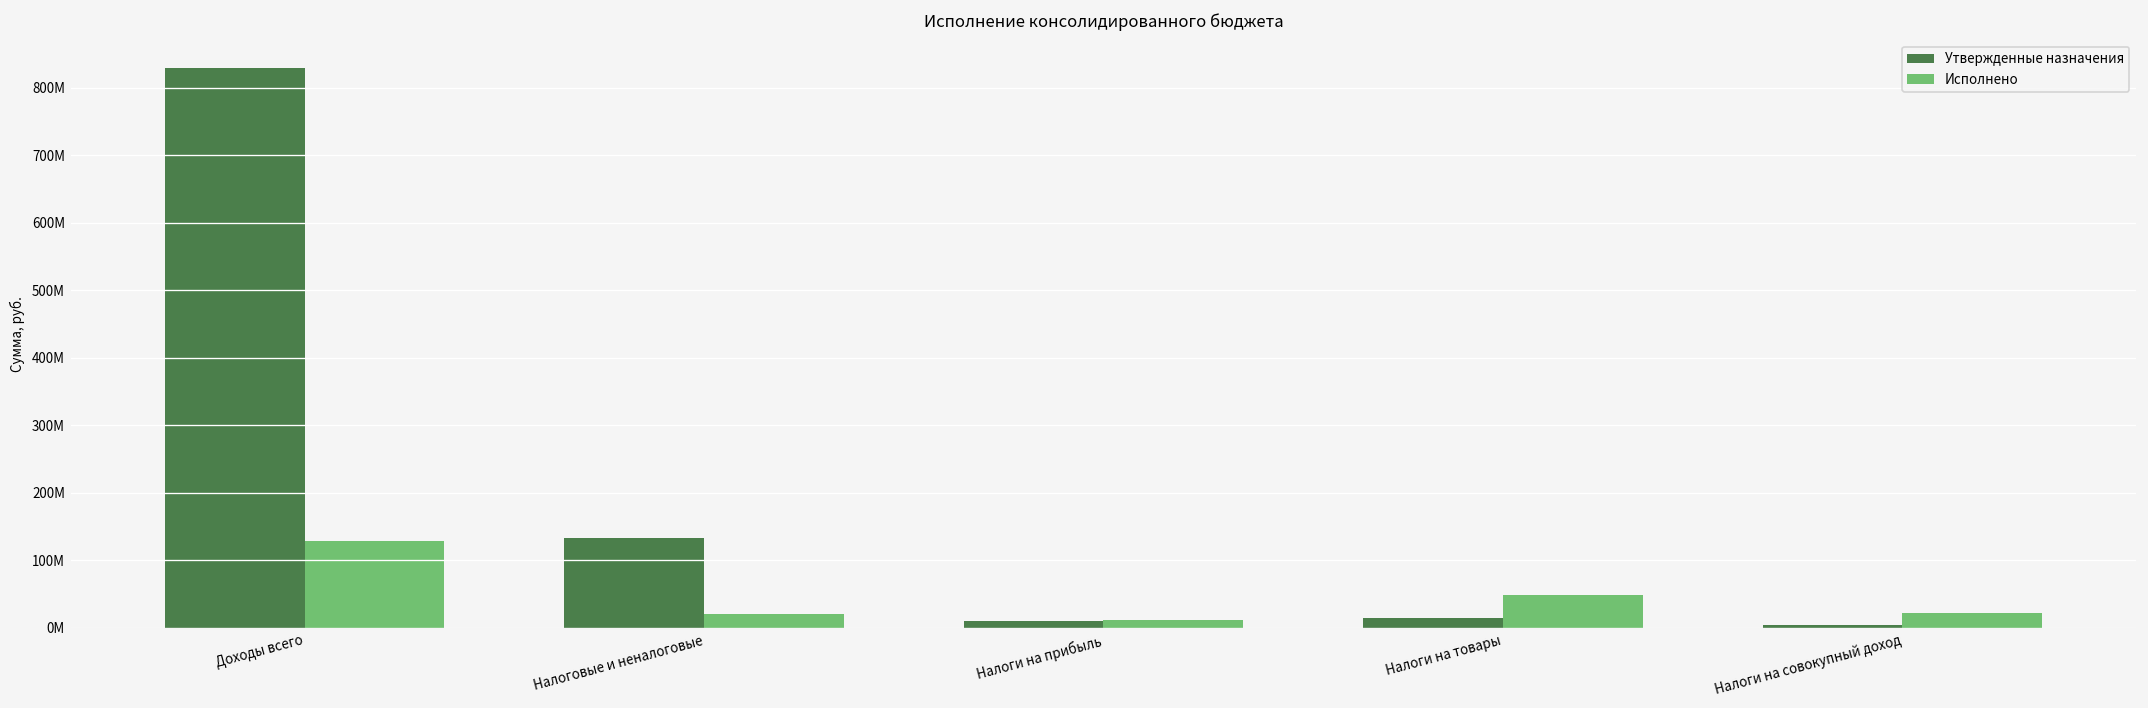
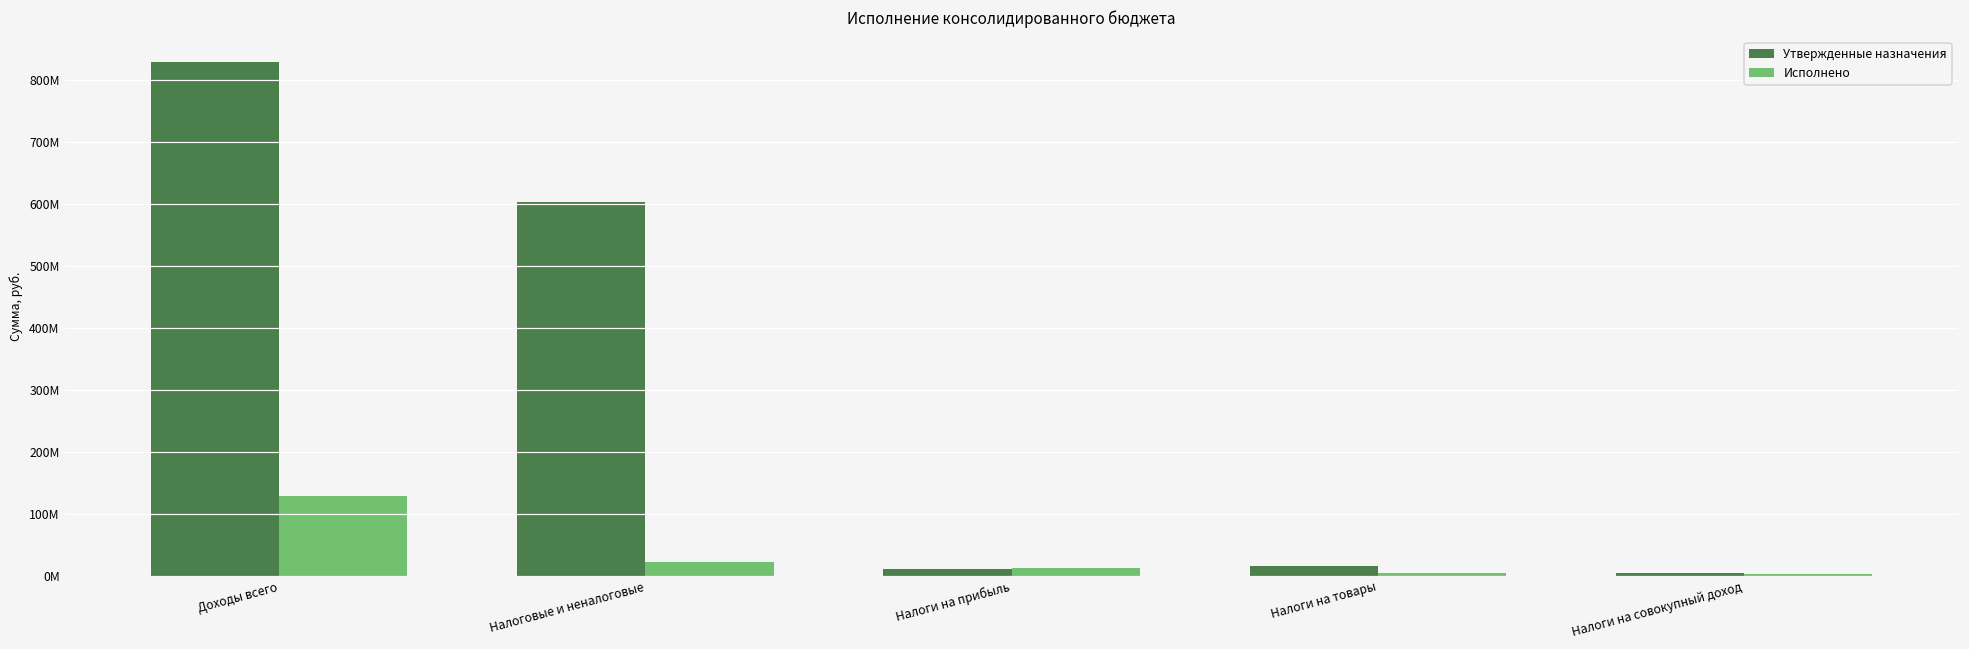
Утвержденные назначения, Налоговые и неналоговые: 130000000 -> 600000000
Исполнено, Налоги на товары: 50000000 -> 0
Исполнено, Налоги на совокупный доход: 20000000 -> 0
